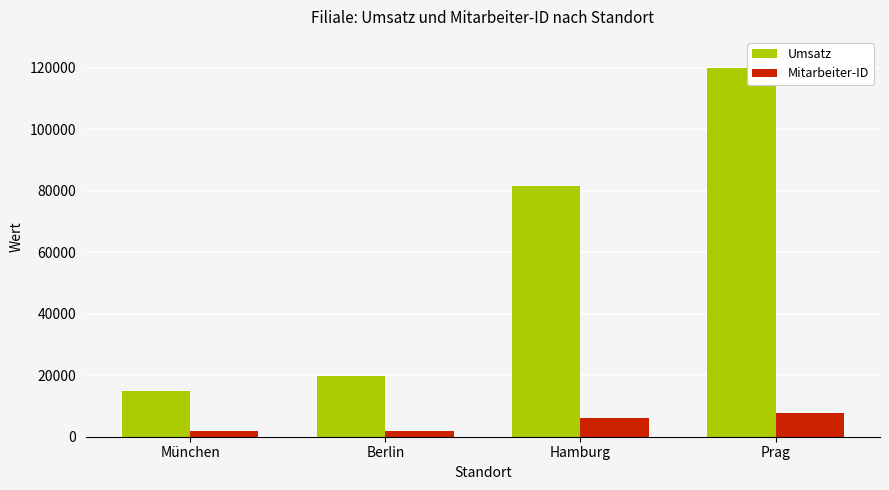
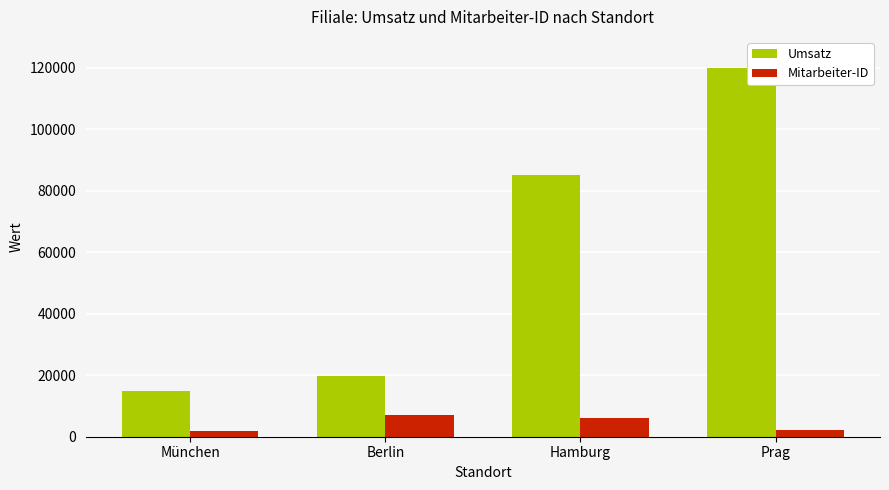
Mitarbeiter-ID, Berlin: 2000 -> 7000
Umsatz, Hamburg: 81000 -> 85000
Mitarbeiter-ID, Prag: 8000 -> 2000
